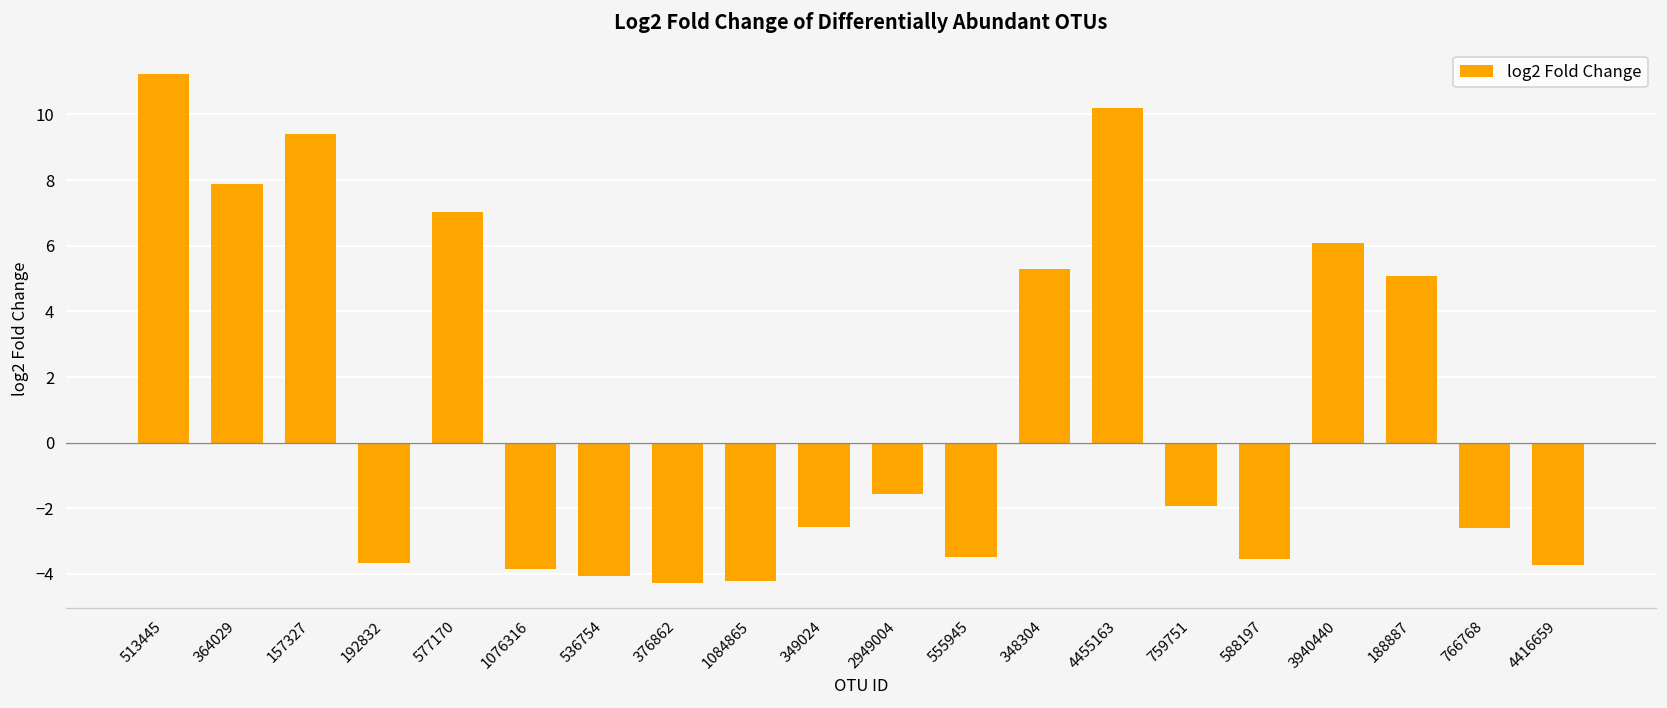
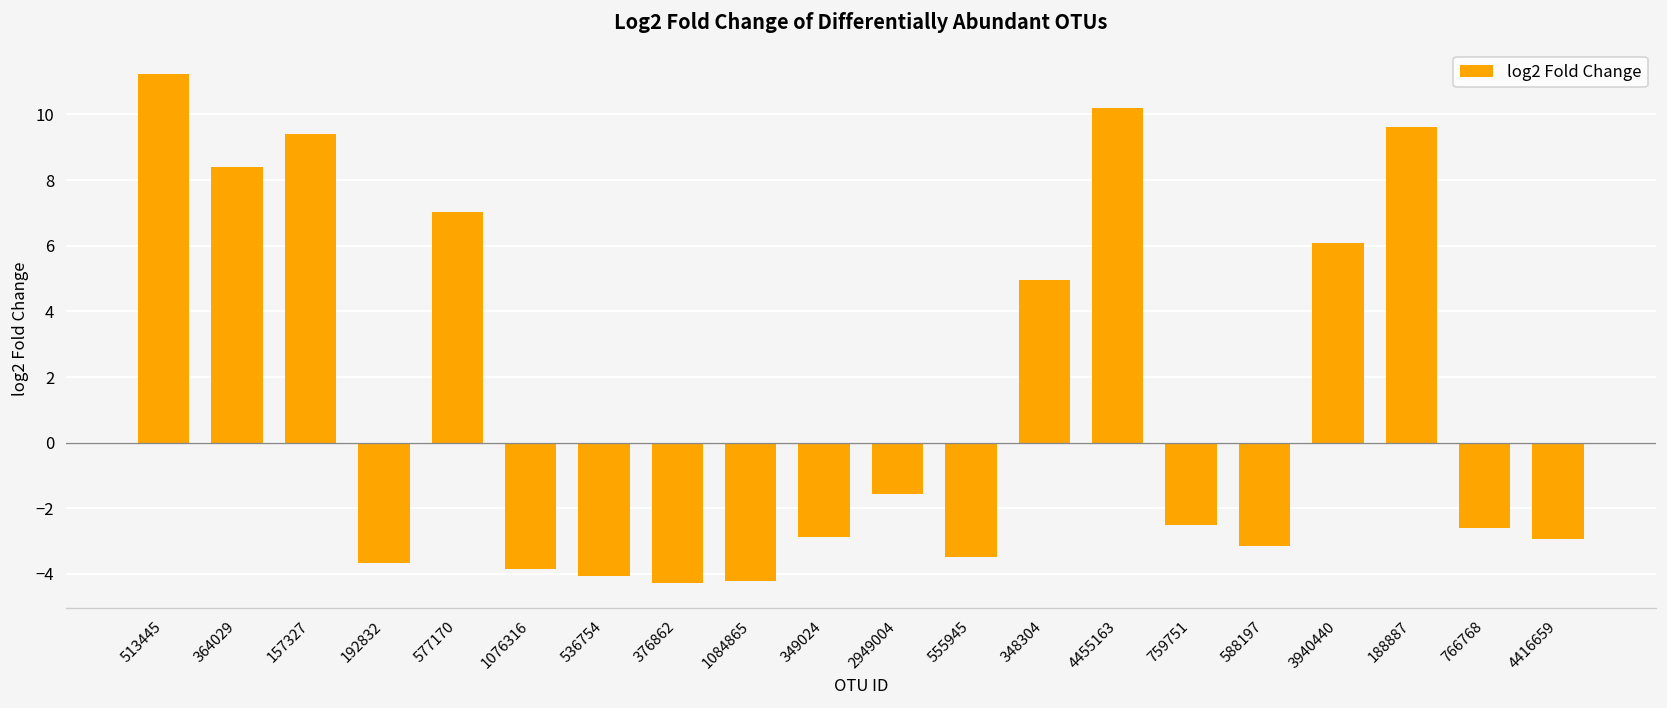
364029: 7.9 -> 8.4
349024: -2.6 -> -2.9
348304: 5.3 -> 4.9
759751: -1.9 -> -2.5
588197: -3.6 -> -3.1
188887: 5.1 -> 9.6
4416659: -3.7 -> -2.9
